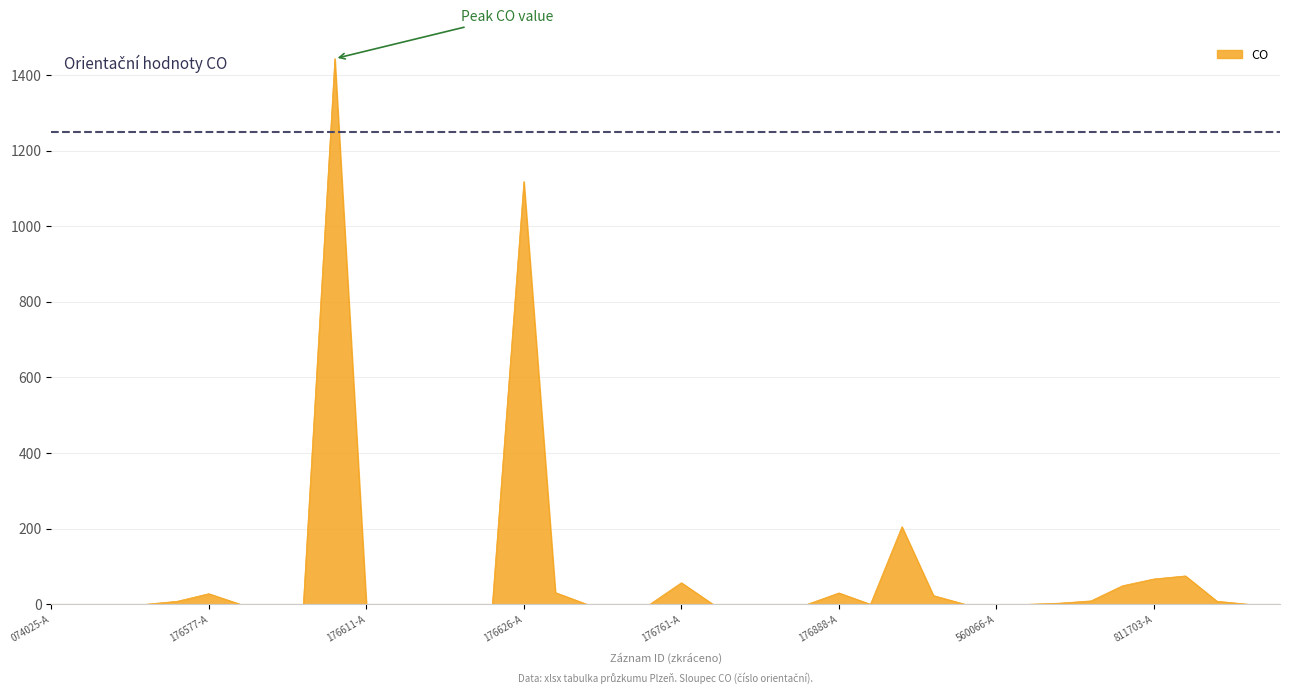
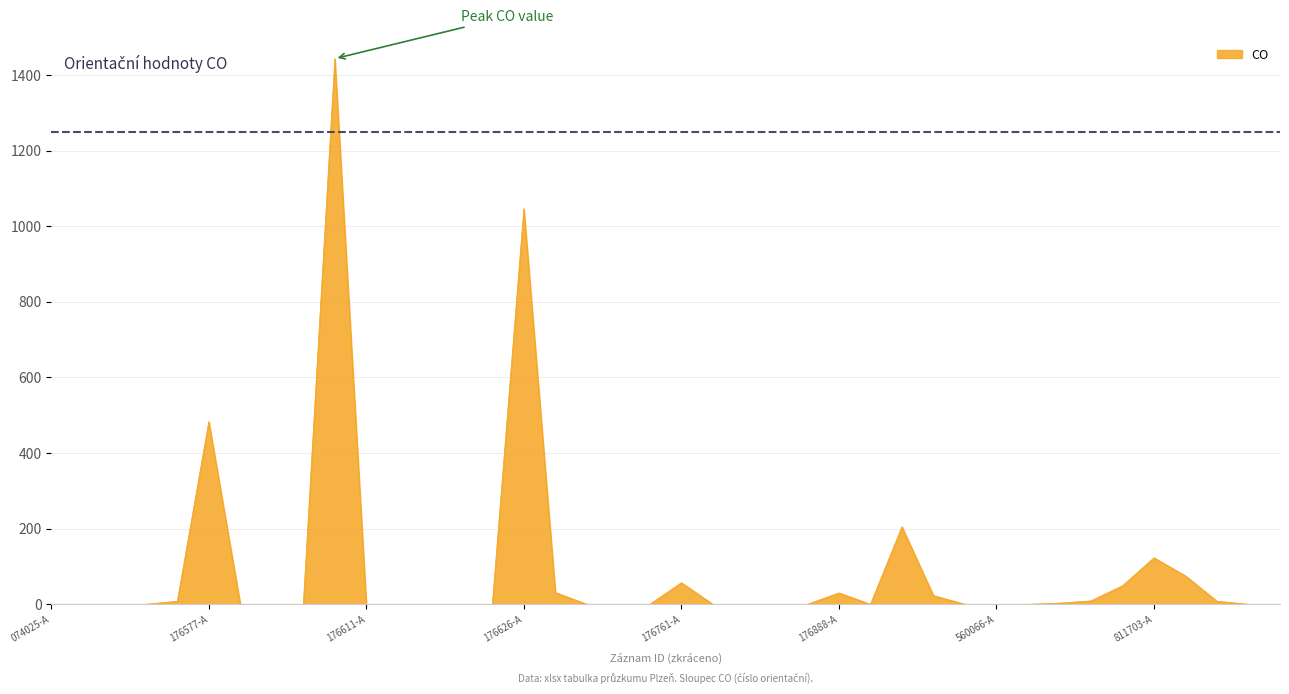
176577-A: 30 -> 480
176626-A: 1120 -> 1050
811703-A: 70 -> 120
